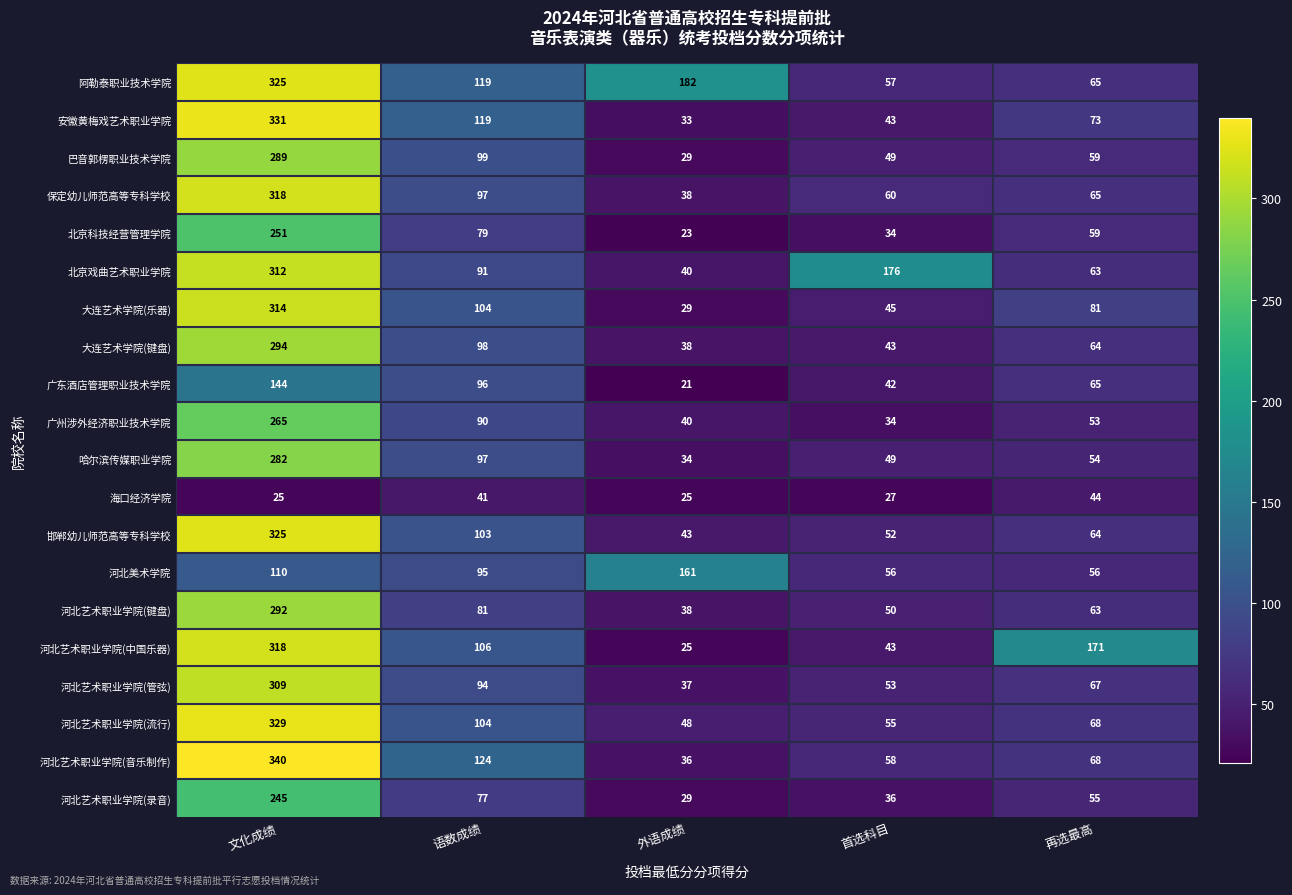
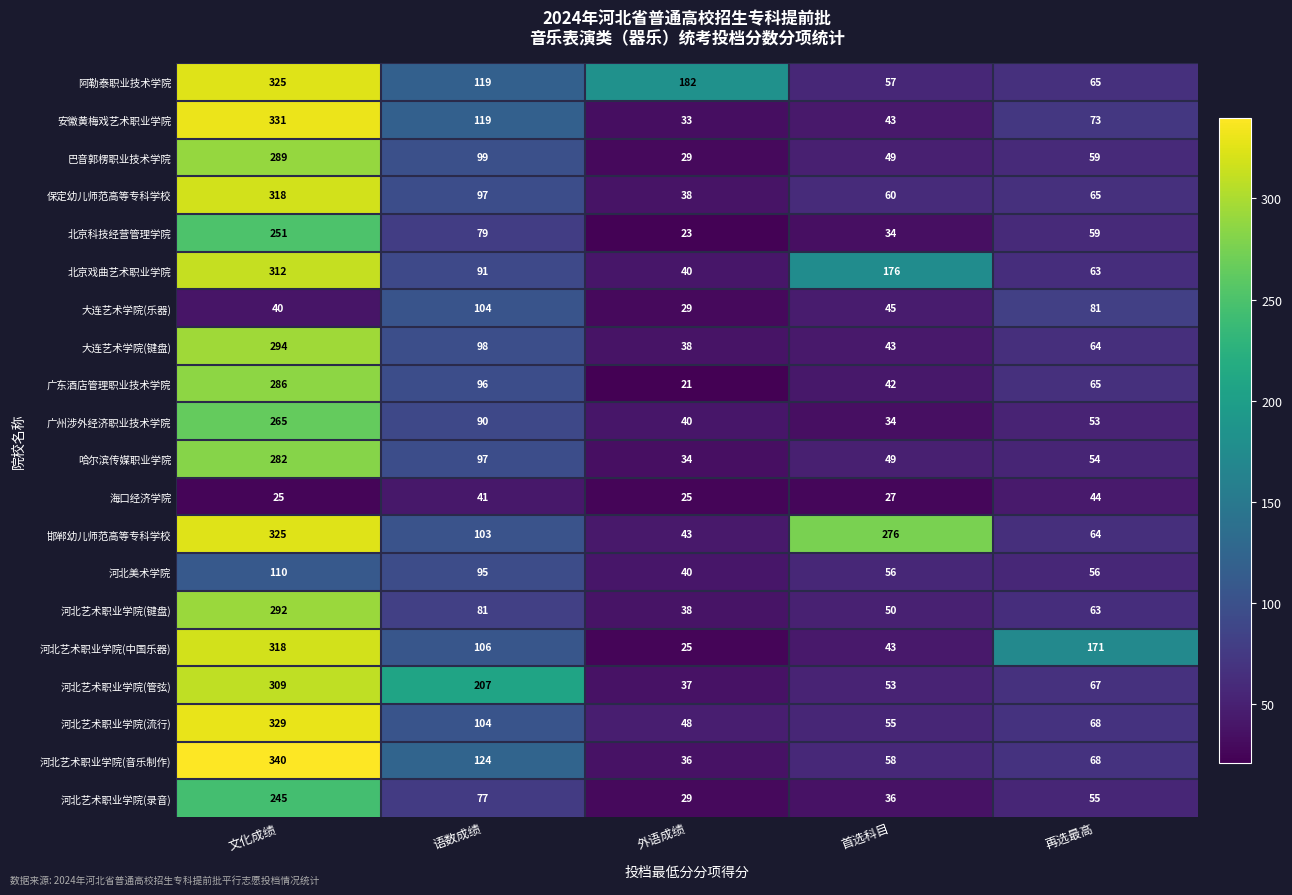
大连艺术学院(乐器), 文化成绩: 314 -> 40
广东酒店管理职业技术学院, 文化成绩: 144 -> 286
邯郸幼儿师范高等专科学校, 首选科目: 52 -> 276
河北美术学院, 外语成绩: 161 -> 40
河北艺术职业学院(管弦), 语数成绩: 94 -> 207
